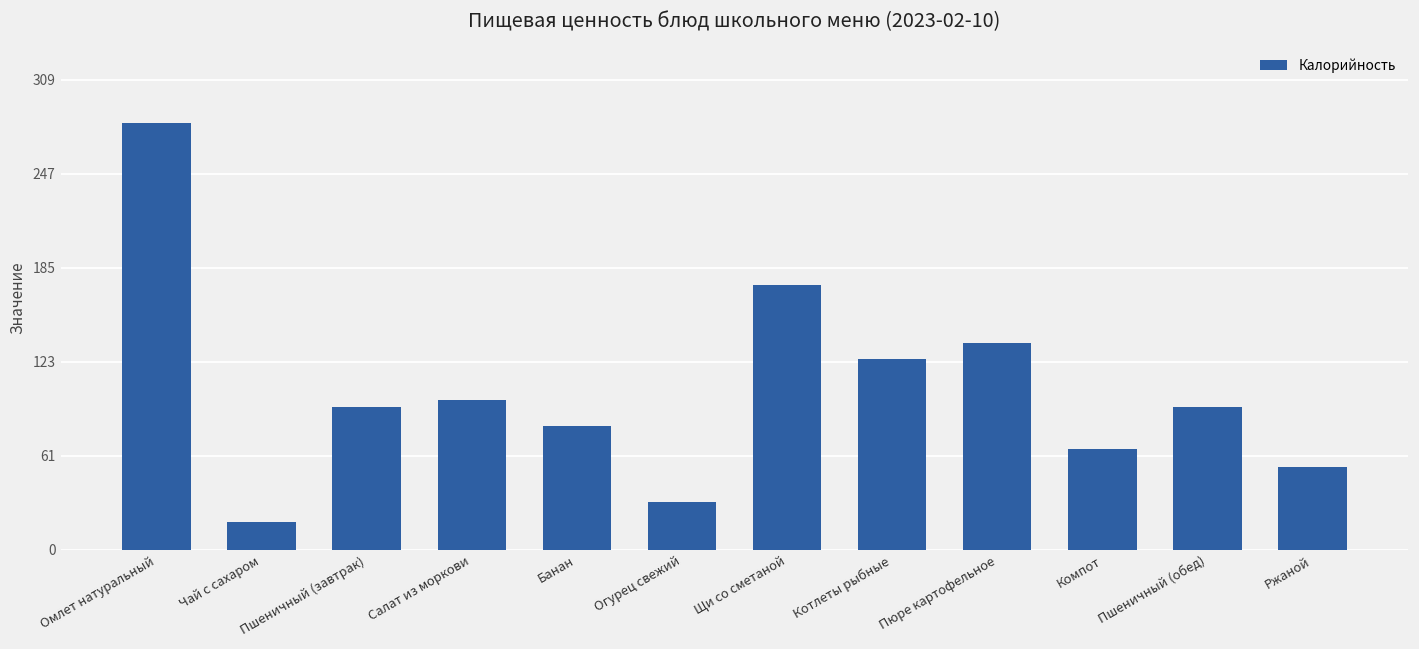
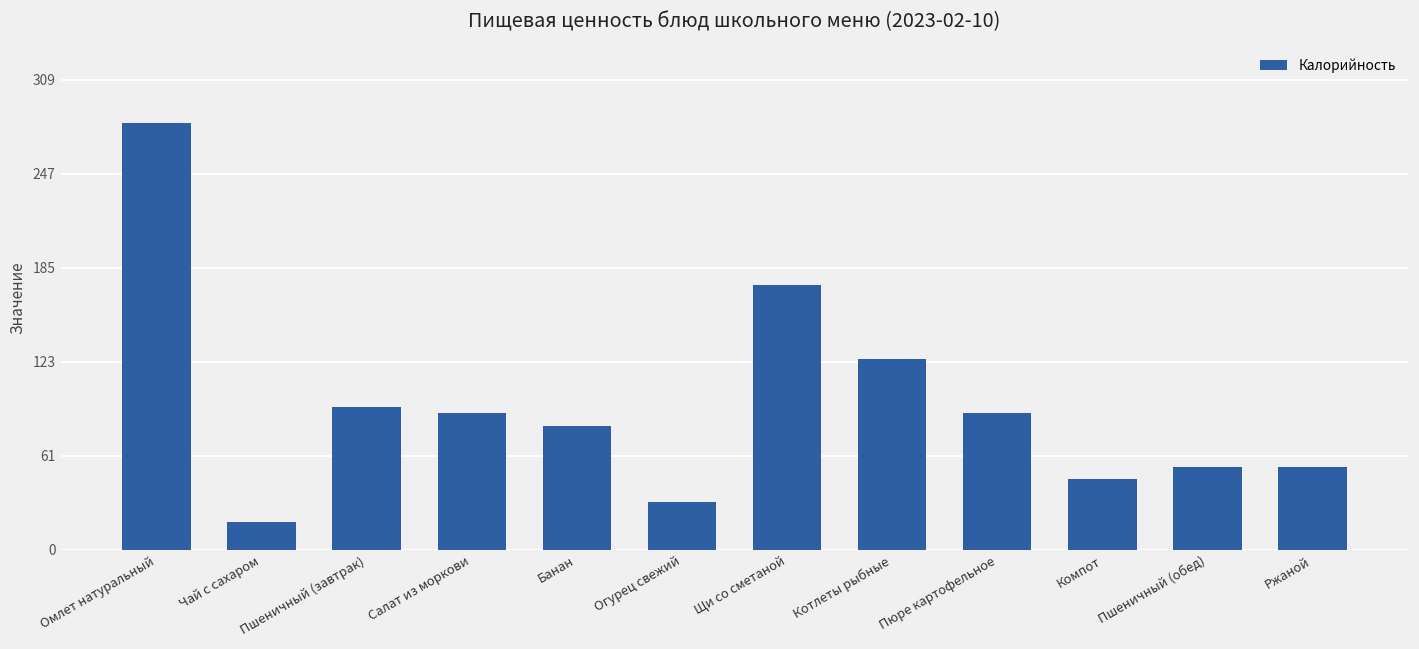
Салат из моркови: 99 -> 90
Пюре картофельное: 136 -> 90
Компот: 66 -> 47
Пшеничный (обед): 94 -> 55
